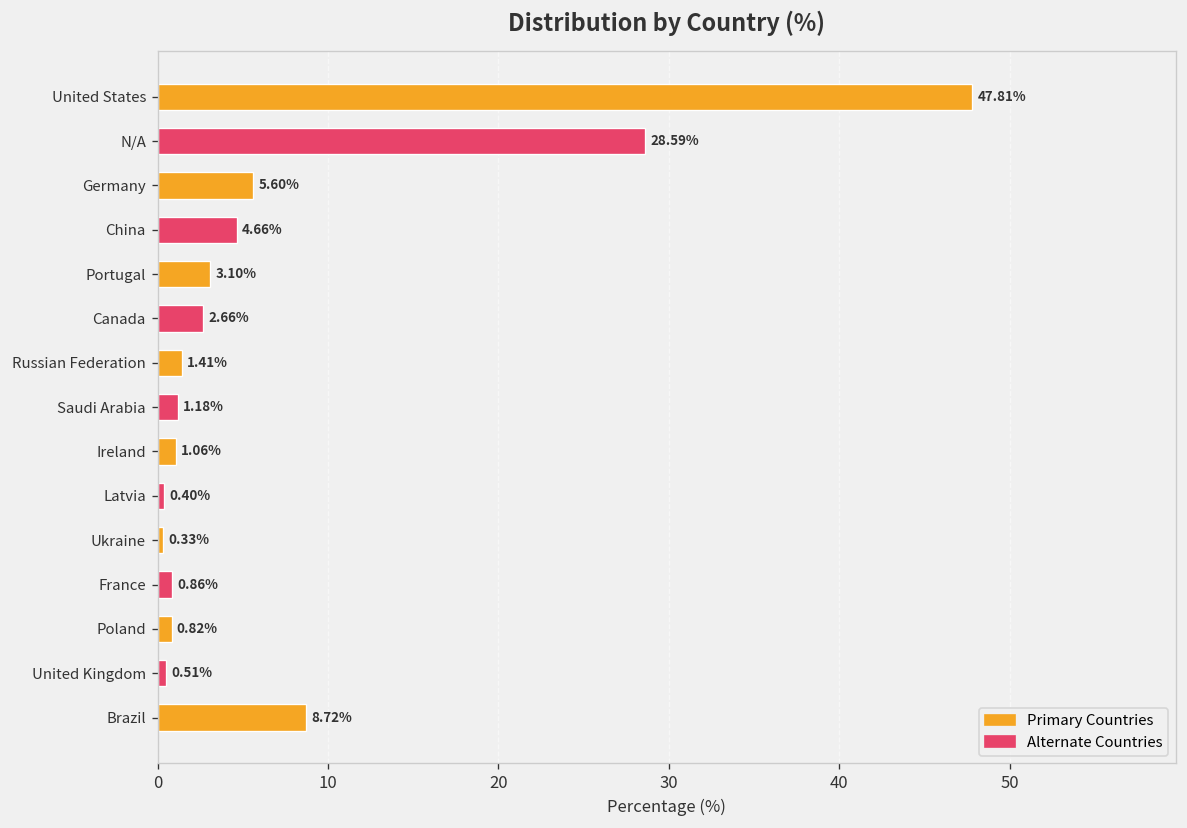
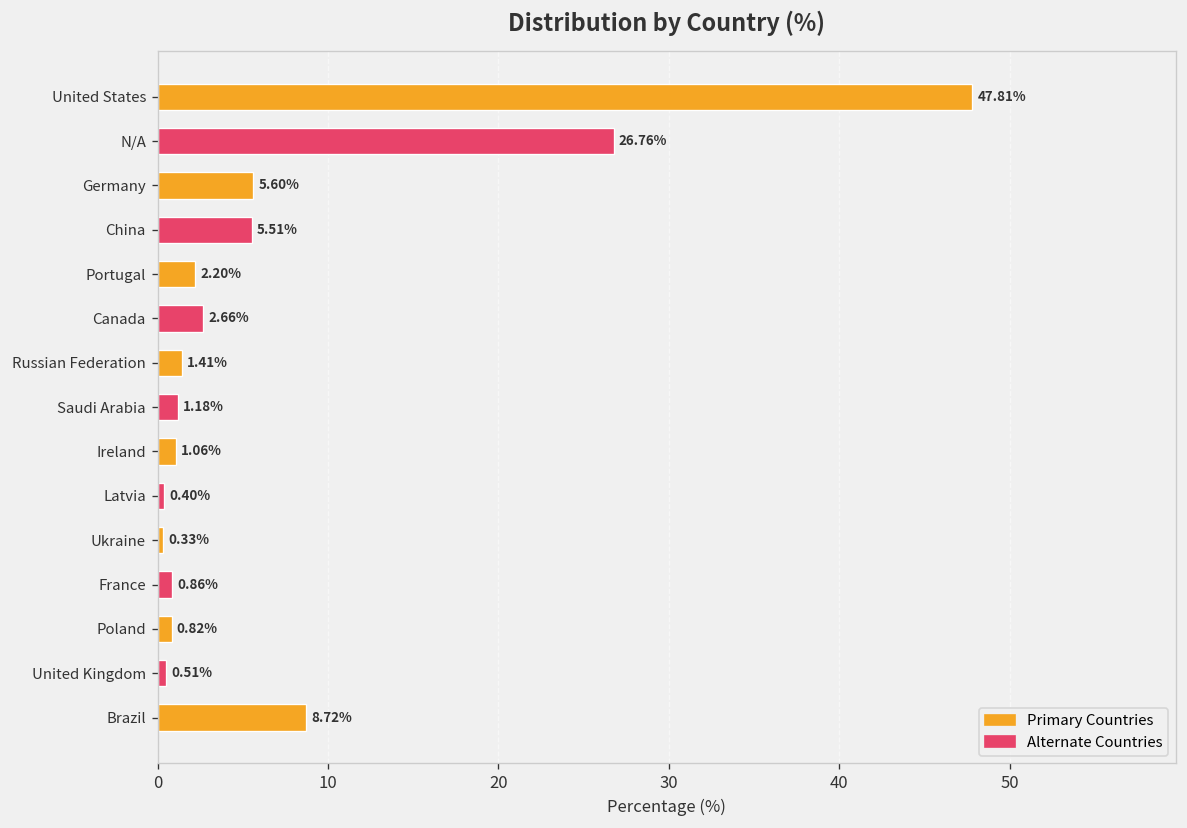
N/A: 28.59% -> 26.76%
China: 4.66% -> 5.51%
Portugal: 3.10% -> 2.20%
